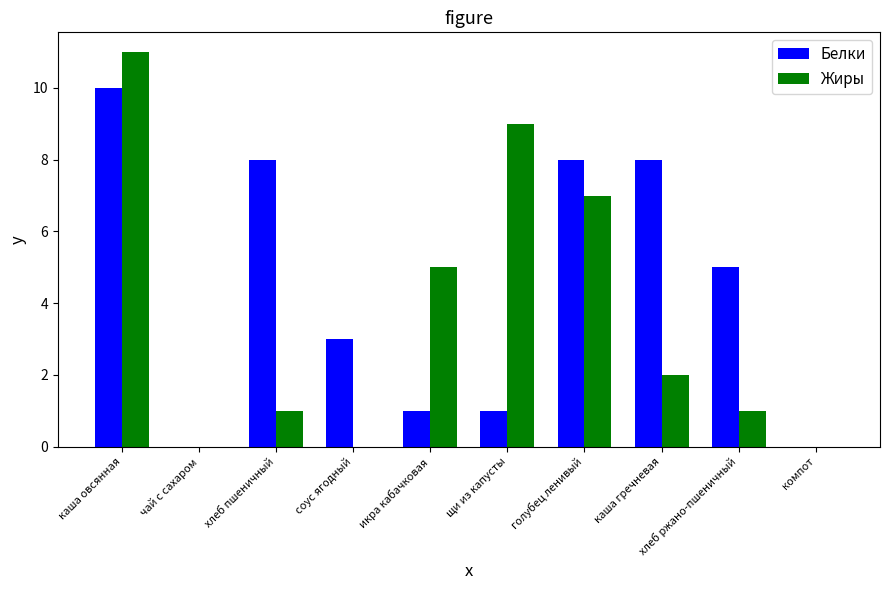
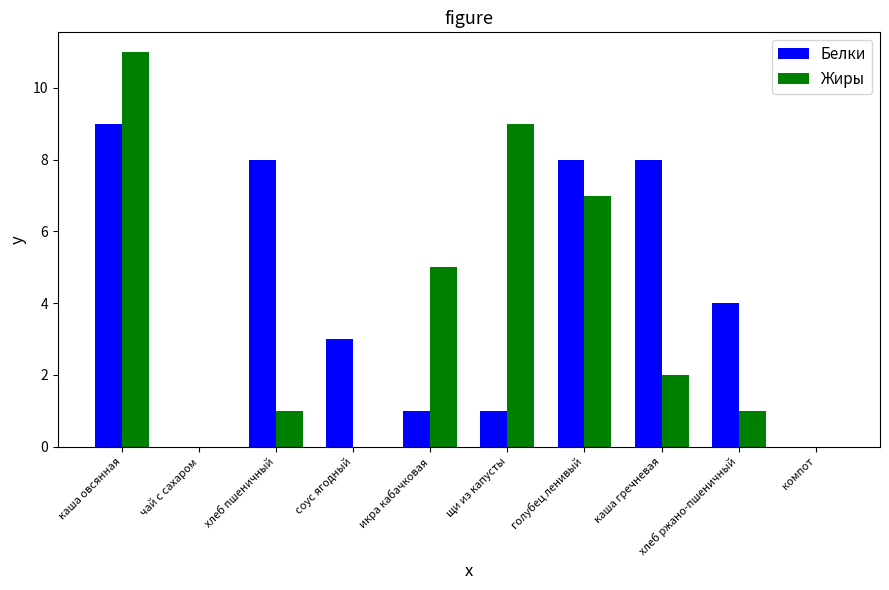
Белки, каша овсянная: 10 -> 9
Белки, хлеб ржано-пшеничный: 5 -> 4
